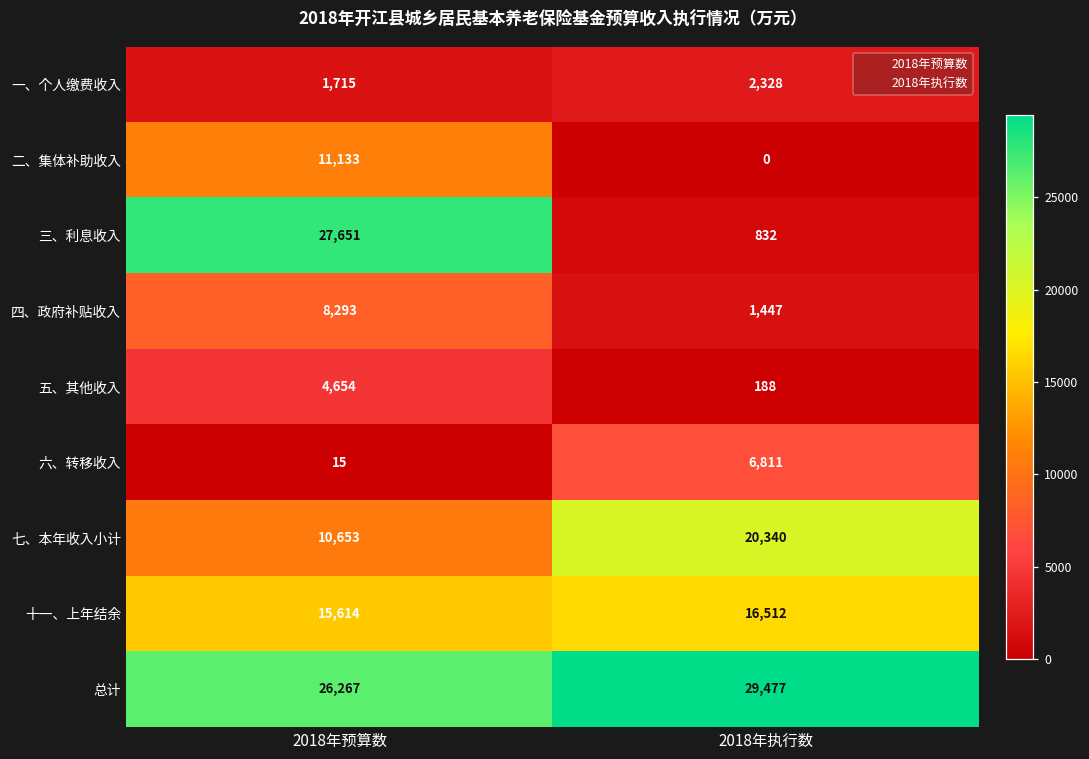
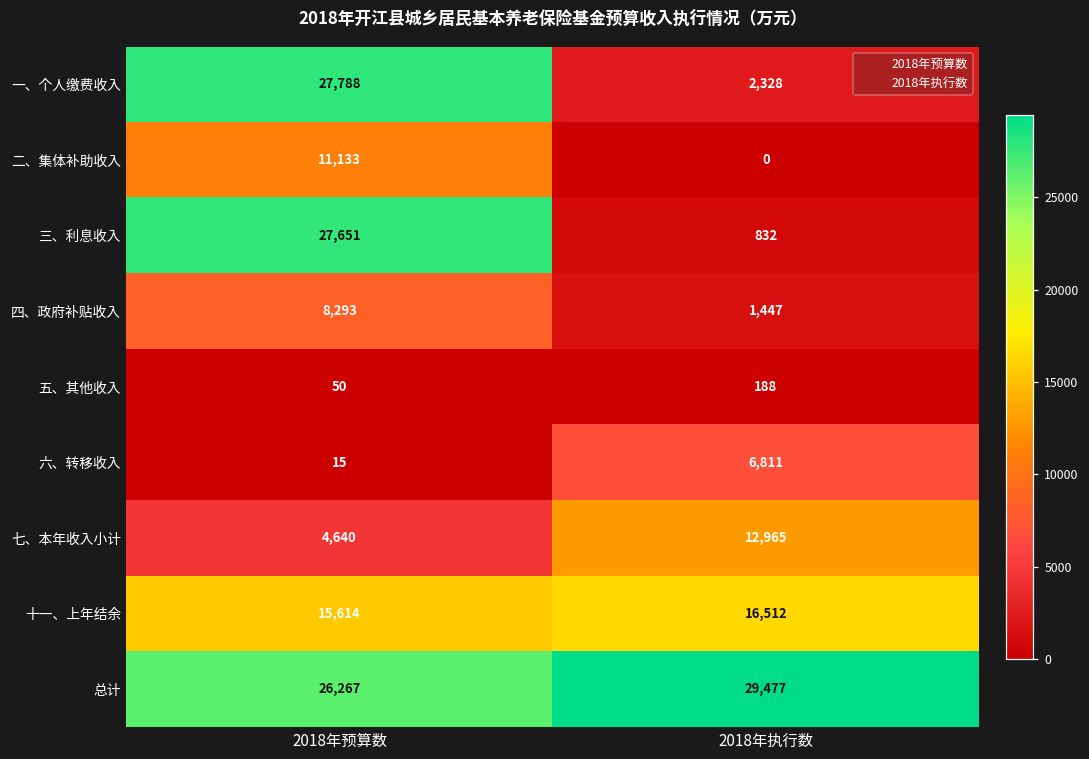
一、个人缴费收入, 2018年预算数: 1,715 -> 27,788
五、其他收入, 2018年预算数: 4,654 -> 50
七、本年收入小计, 2018年预算数: 10,653 -> 4,640
七、本年收入小计, 2018年执行数: 20,340 -> 12,965
